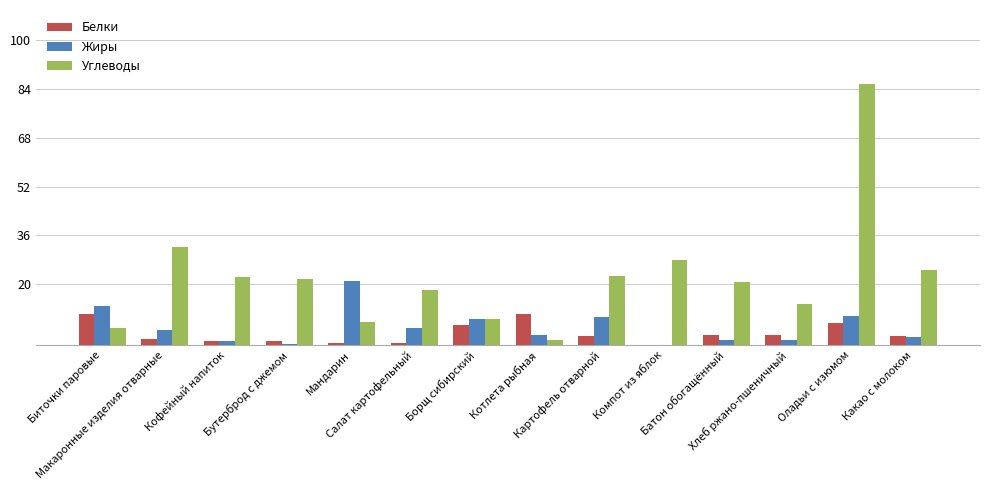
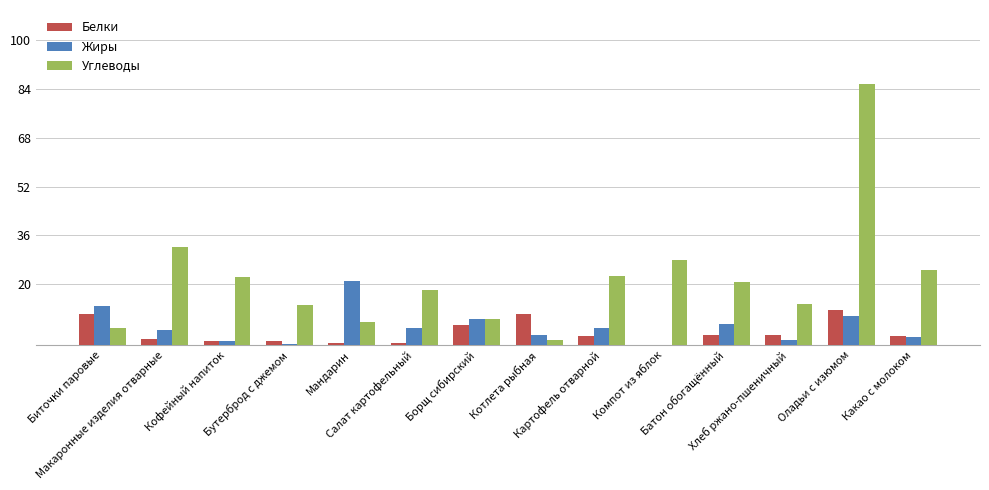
Углеводы, Бутерброд с джемом: 22 -> 13
Жиры, Картофель отварной: 9 -> 6
Жиры, Батон обогащённый: 2 -> 7
Белки, Оладьи с изюмом: 7 -> 12
